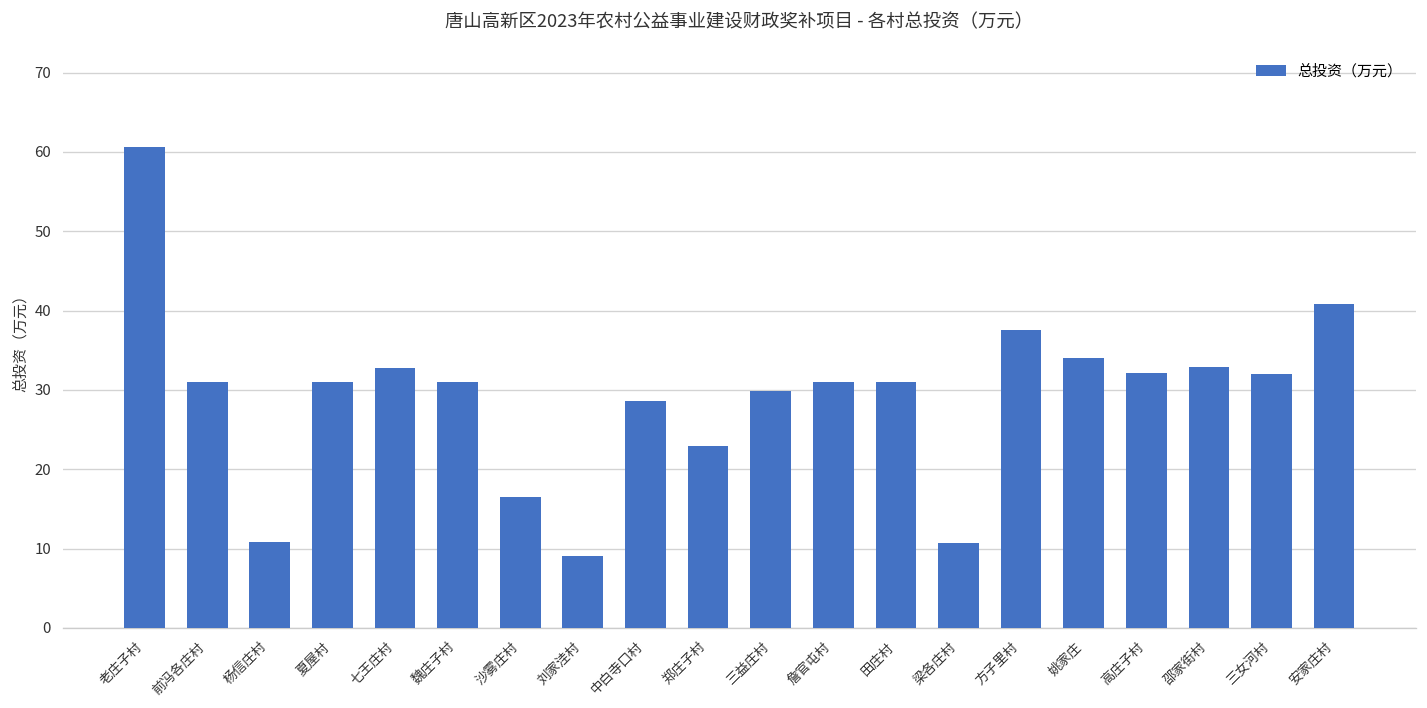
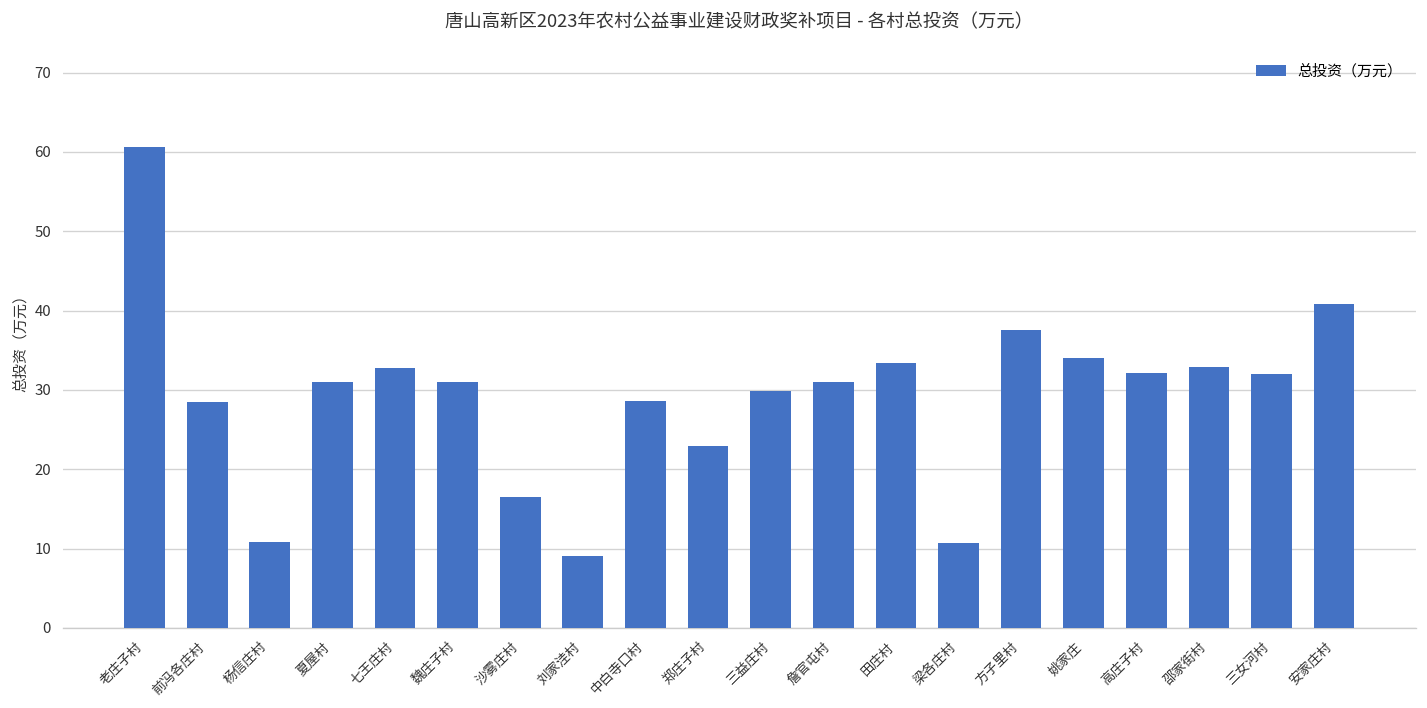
前冯各庄村: 31 -> 28
田庄村: 31 -> 33
